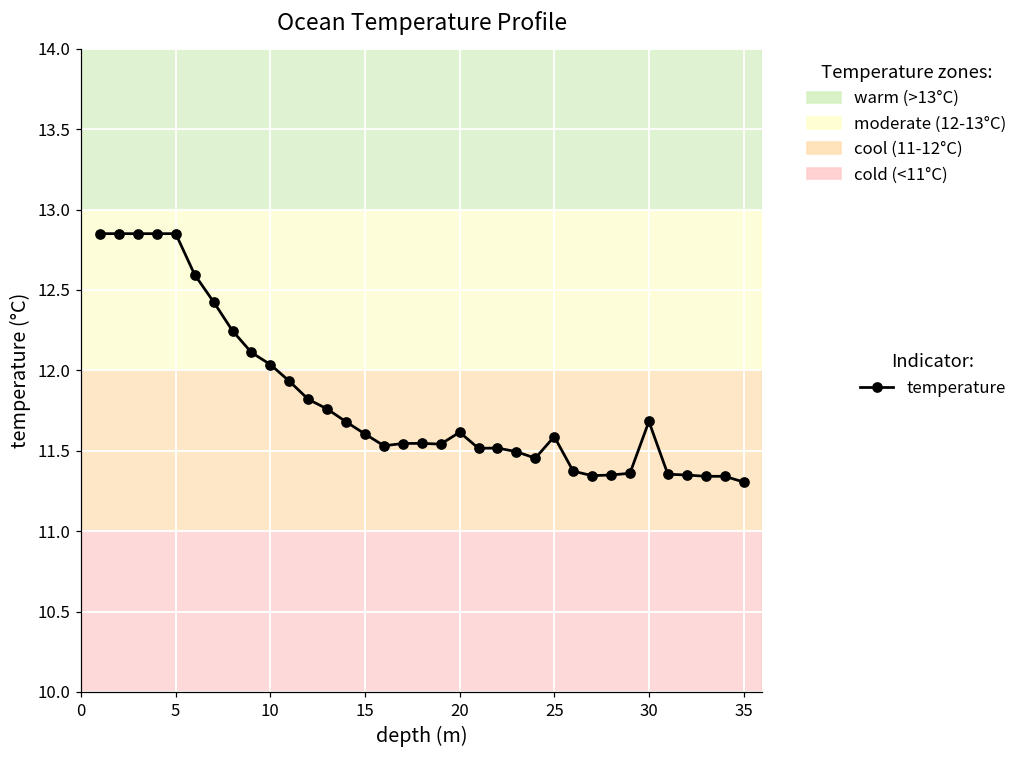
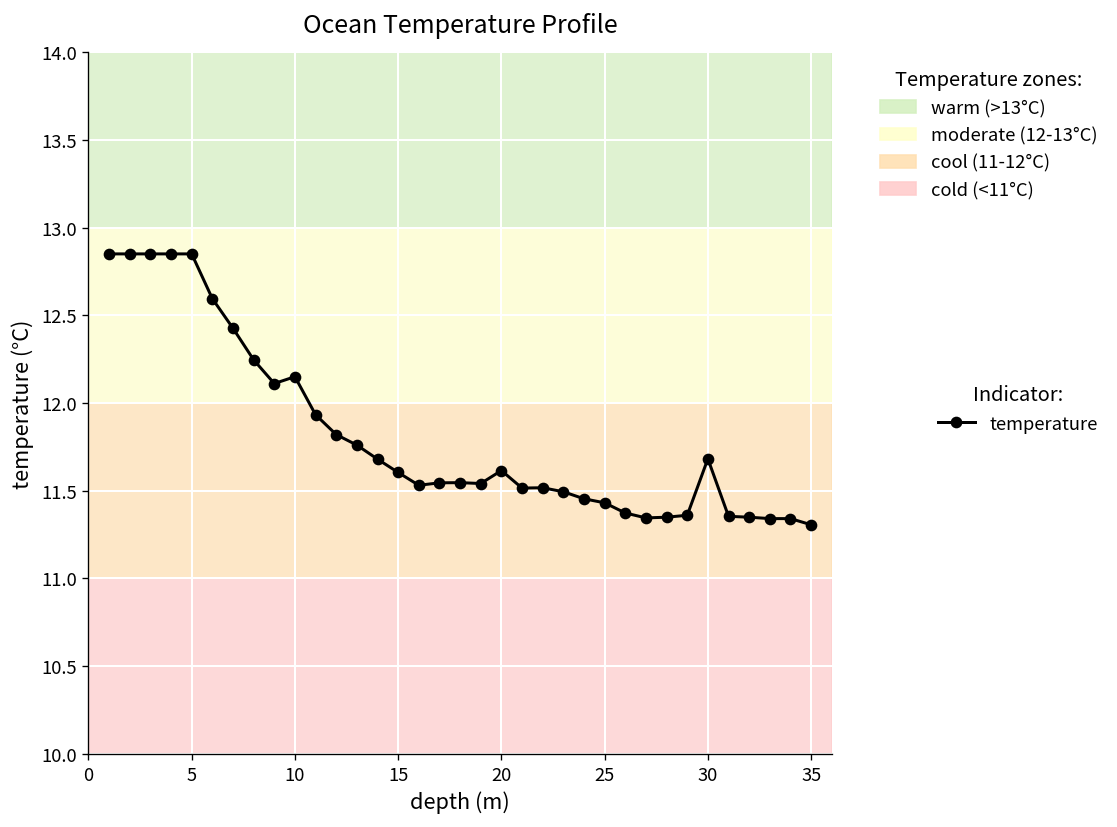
10: 12.04 -> 12.15
25: 11.59 -> 11.43
